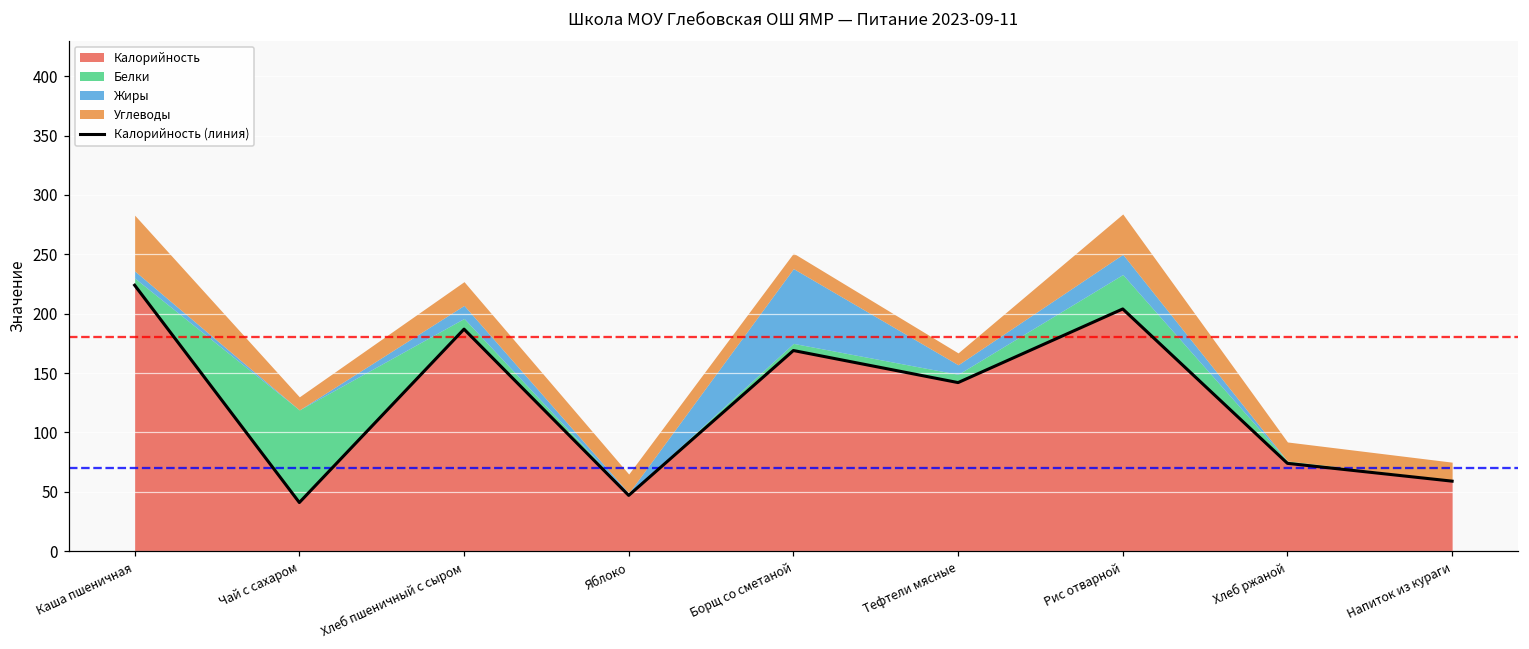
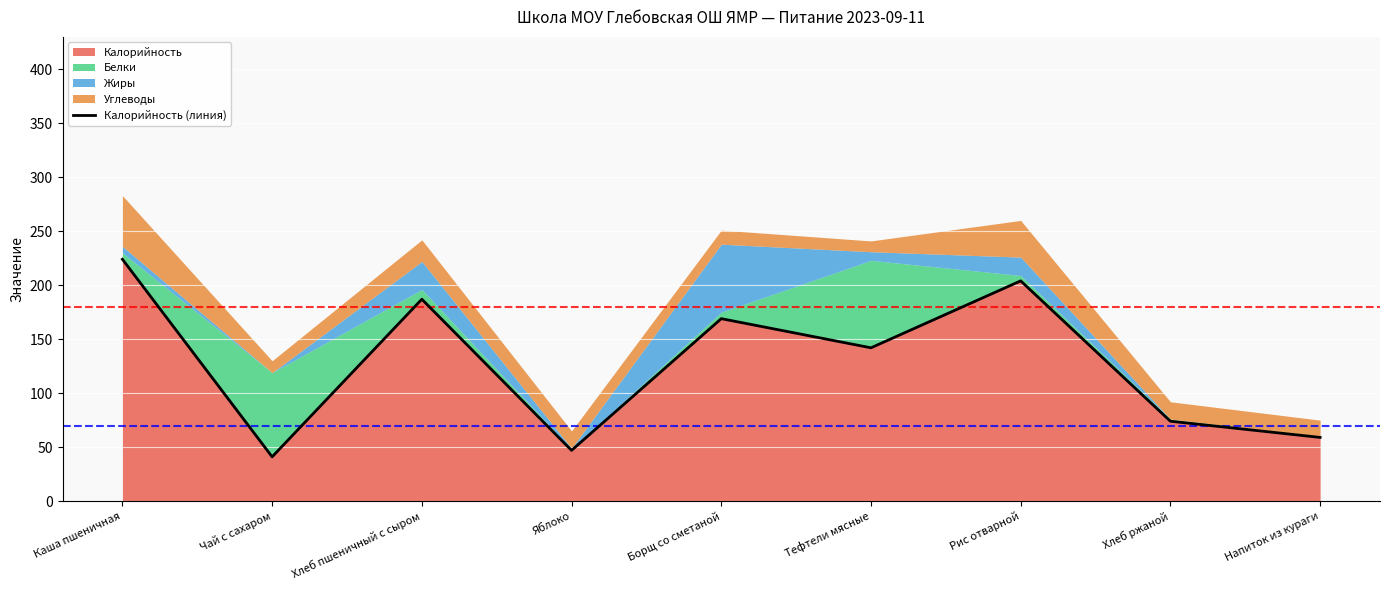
Жиры, Хлеб пшеничный с сыром: 11 -> 26
Белки, Тефтели мясные: 7 -> 81
Белки, Рис отварной: 29 -> 5
